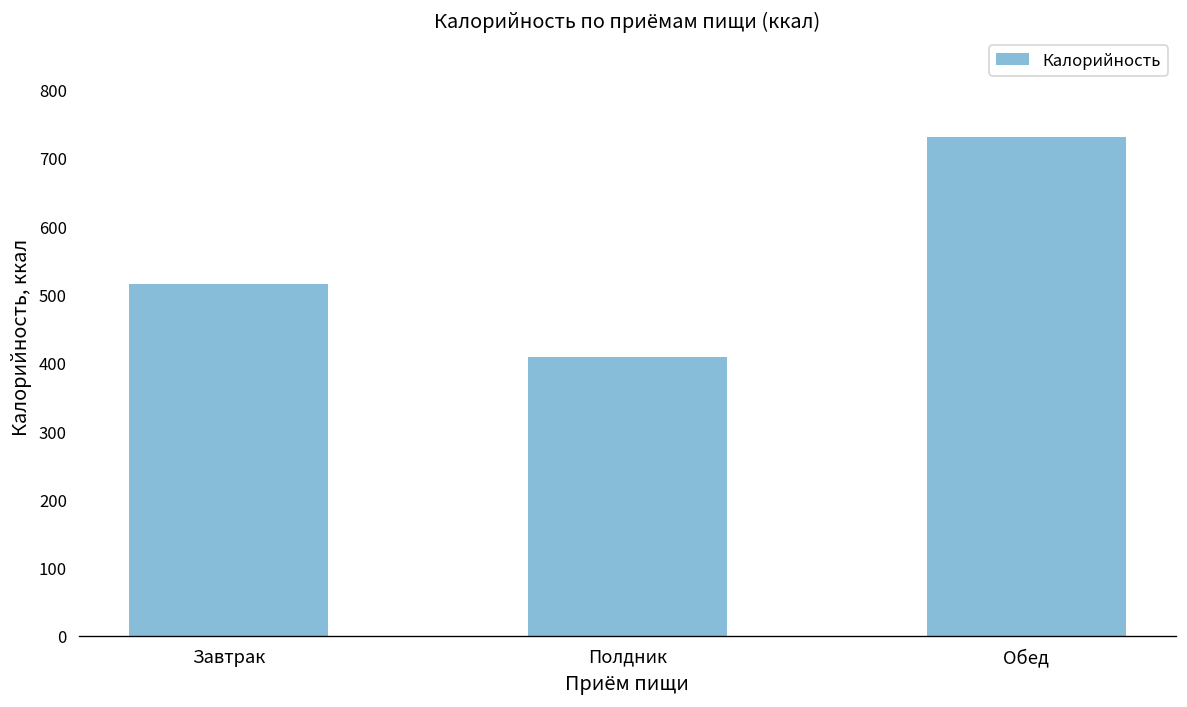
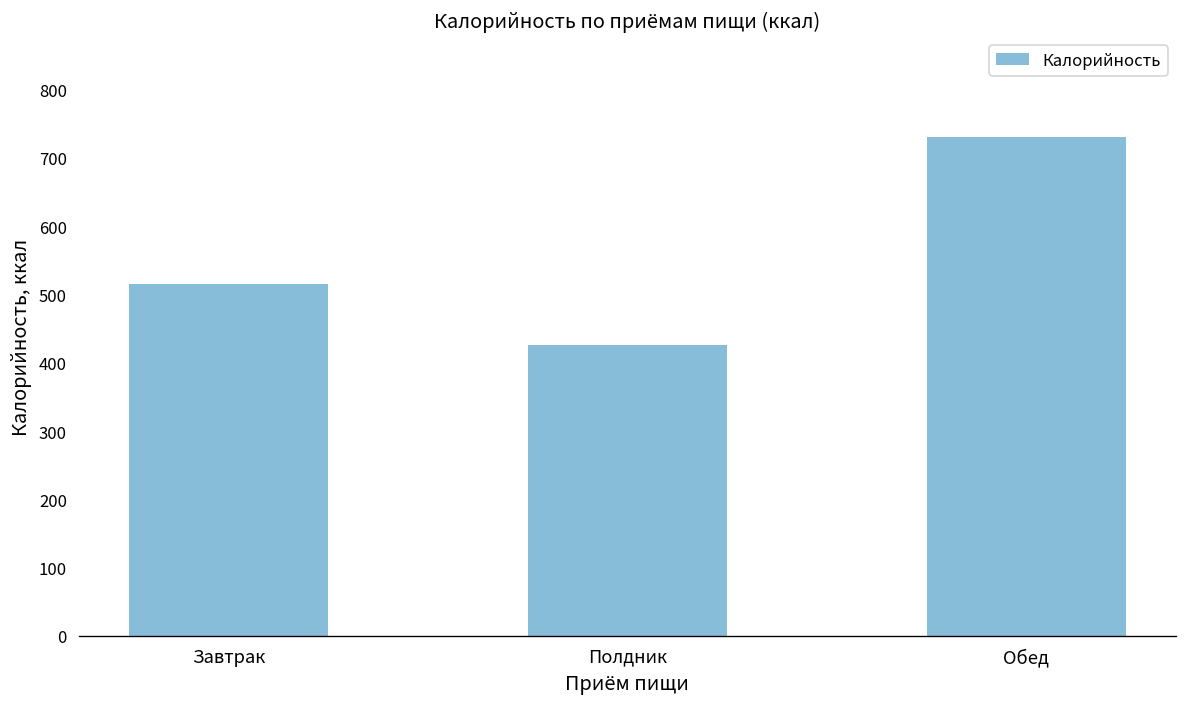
Полдник: 410 -> 430
